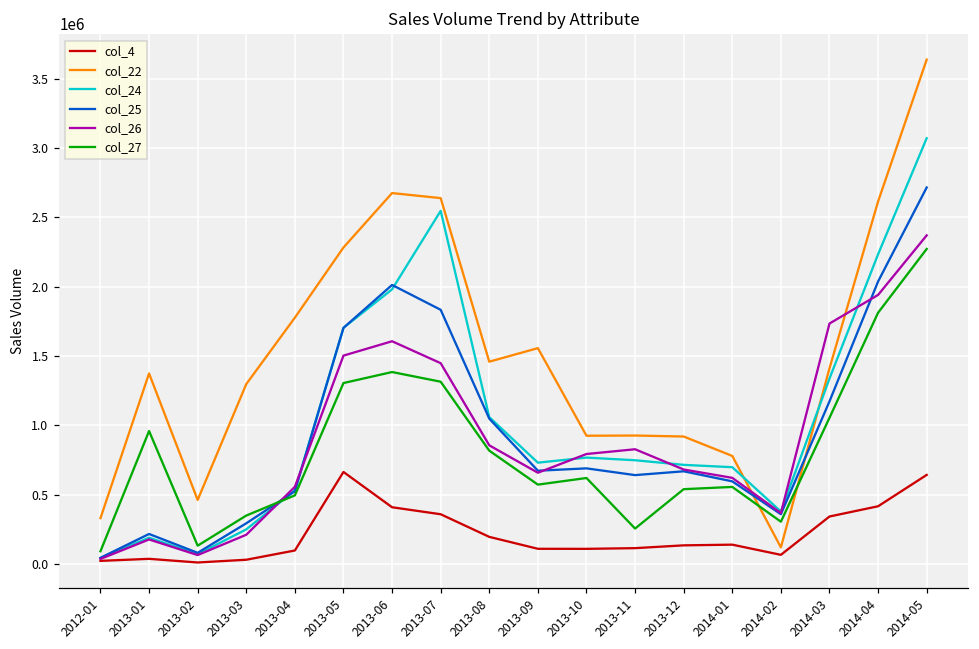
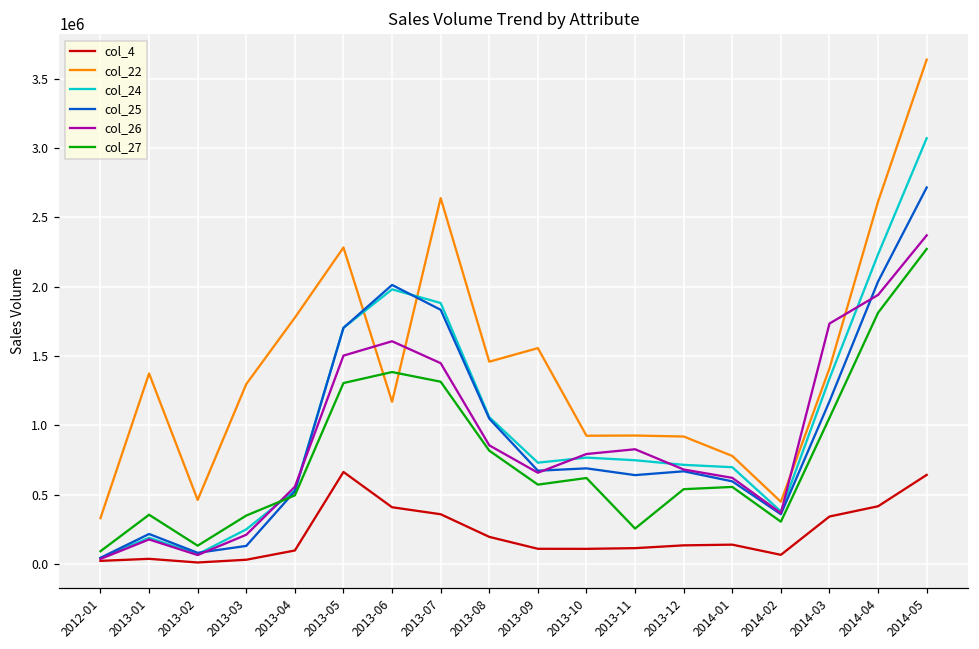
col_27, 2013-01: 960000 -> 360000
col_25, 2013-03: 290000 -> 130000
col_22, 2013-06: 2680000 -> 1170000
col_24, 2013-07: 2550000 -> 1880000
col_22, 2014-02: 120000 -> 450000
